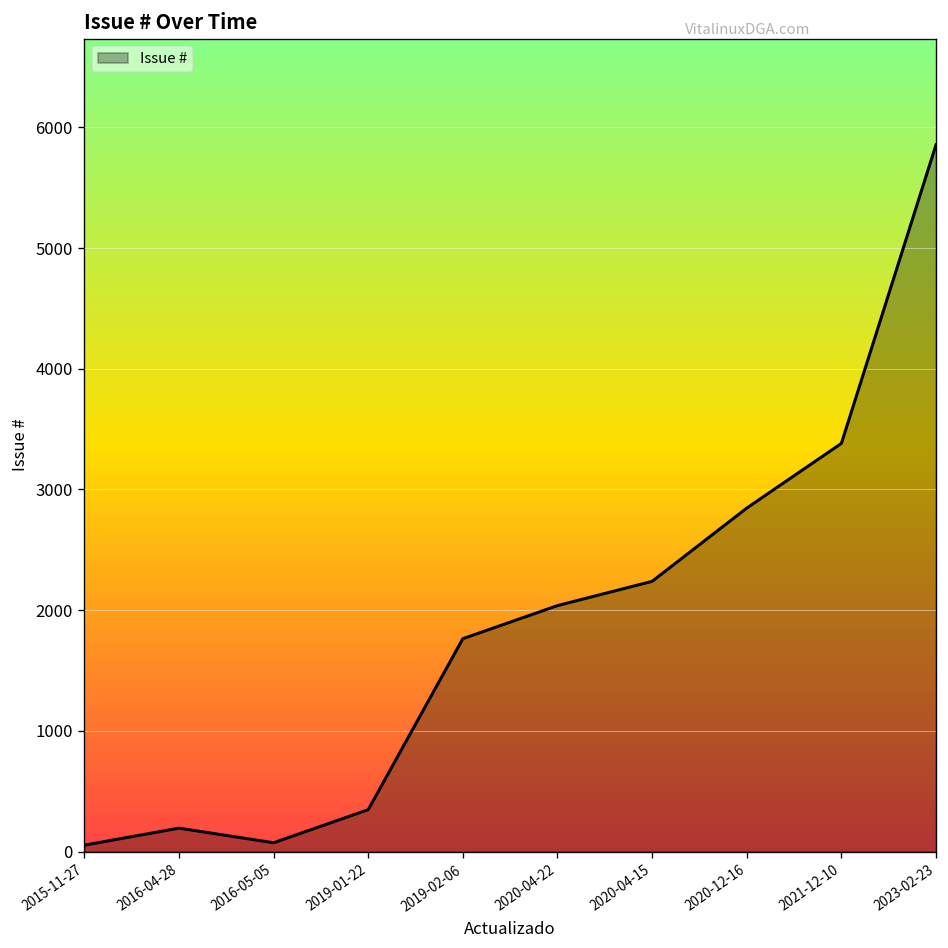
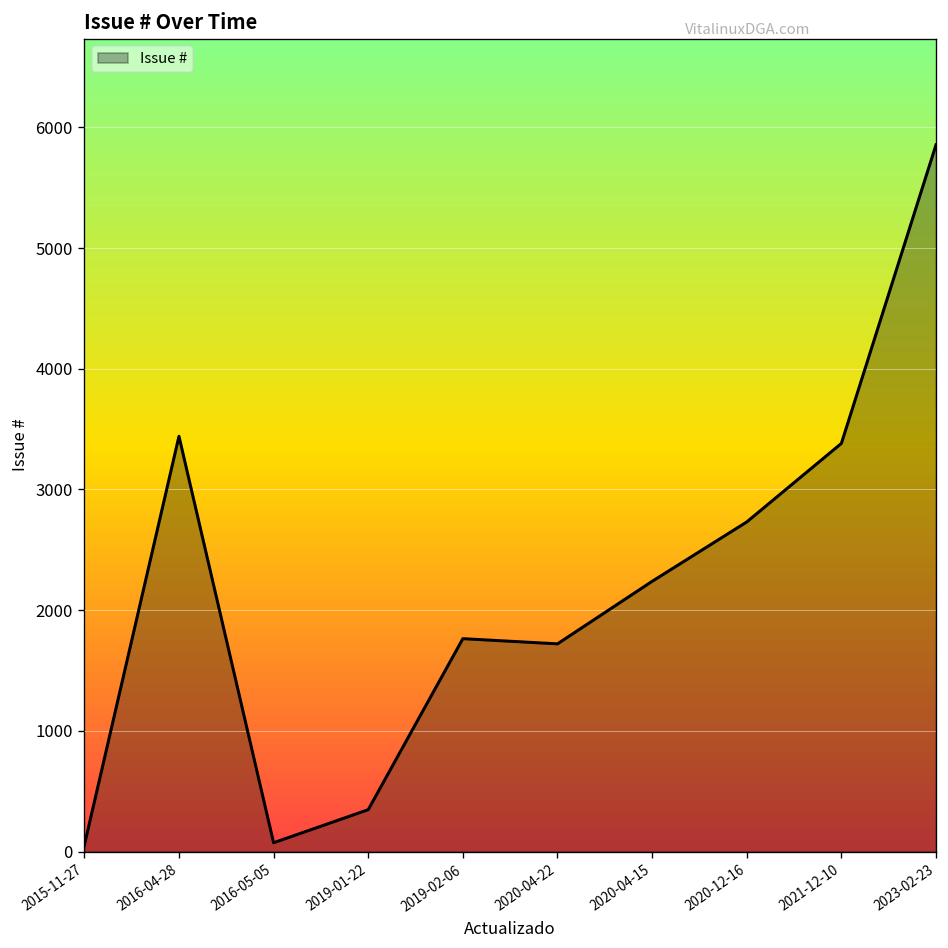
2016-04-28: 190 -> 3440
2020-04-22: 2040 -> 1720
2020-12-16: 2850 -> 2730
